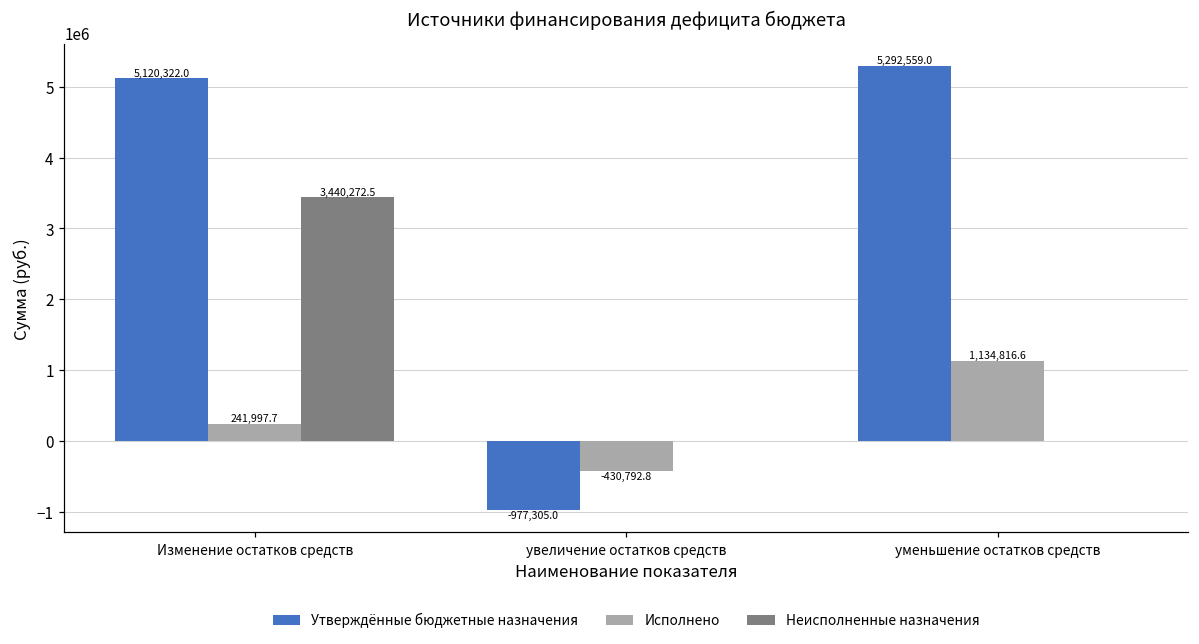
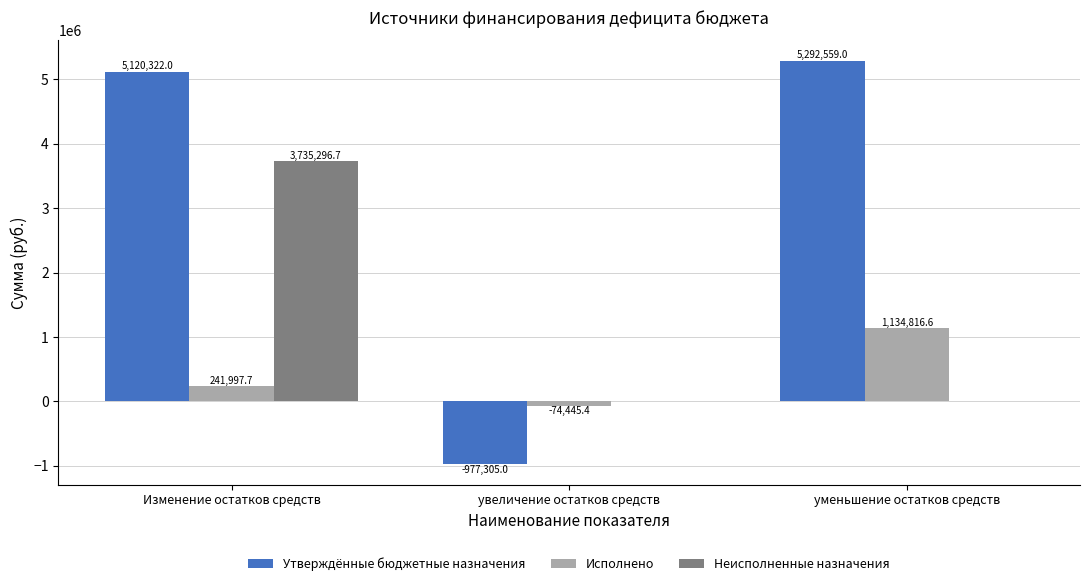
Неисполненные назначения, Изменение остатков средств: 3,440,272.5 -> 3,735,296.7
Исполнено, увеличение остатков средств: -430,792.8 -> -74,445.4
